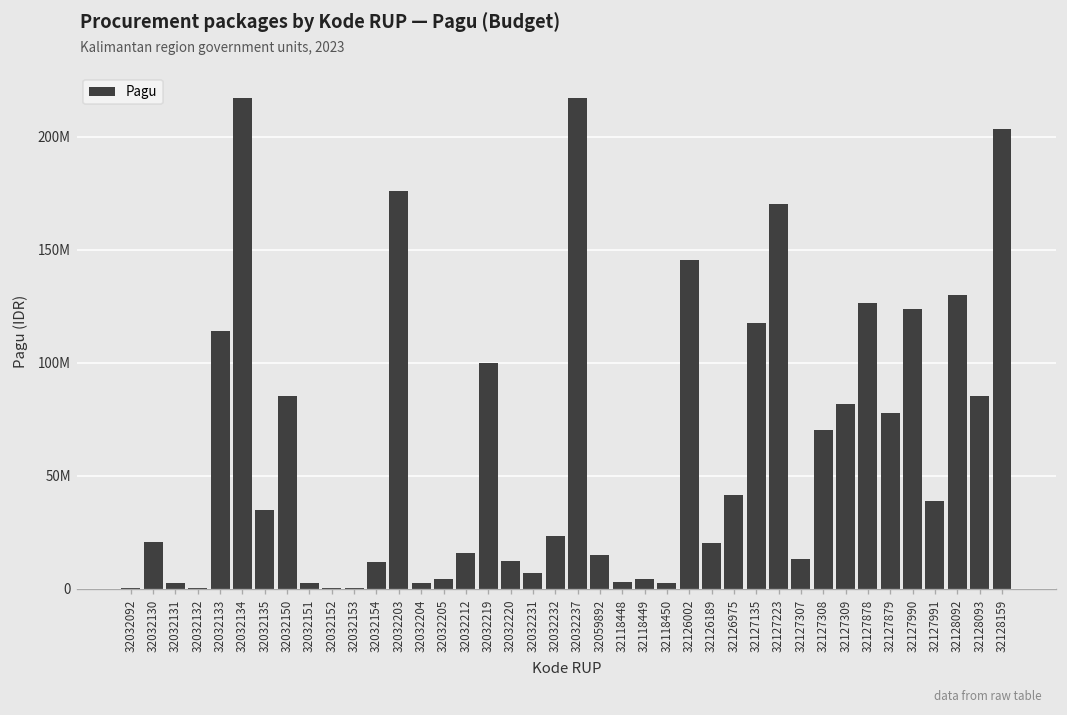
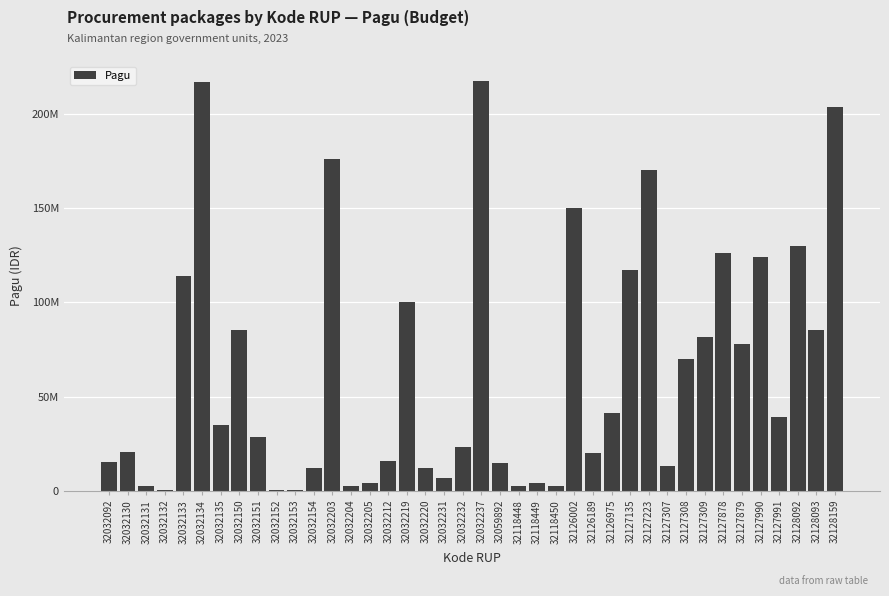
32032092: 0 -> 15000000
32032151: 3000000 -> 29000000
32126002: 145000000 -> 150000000
